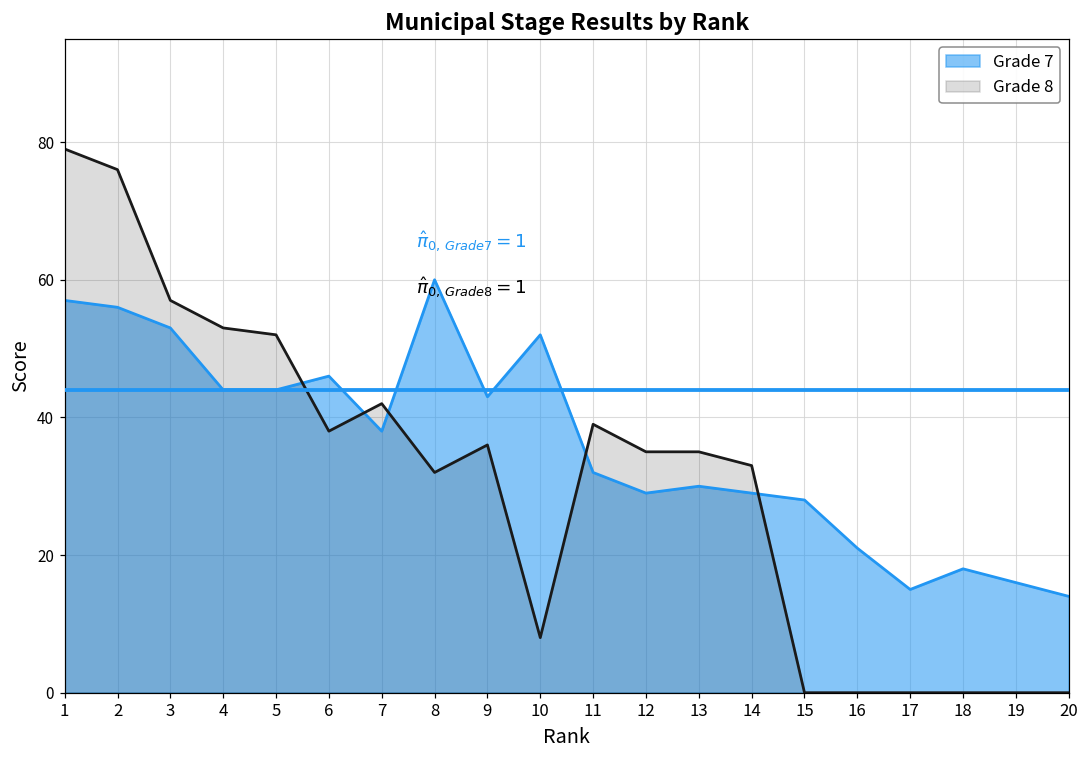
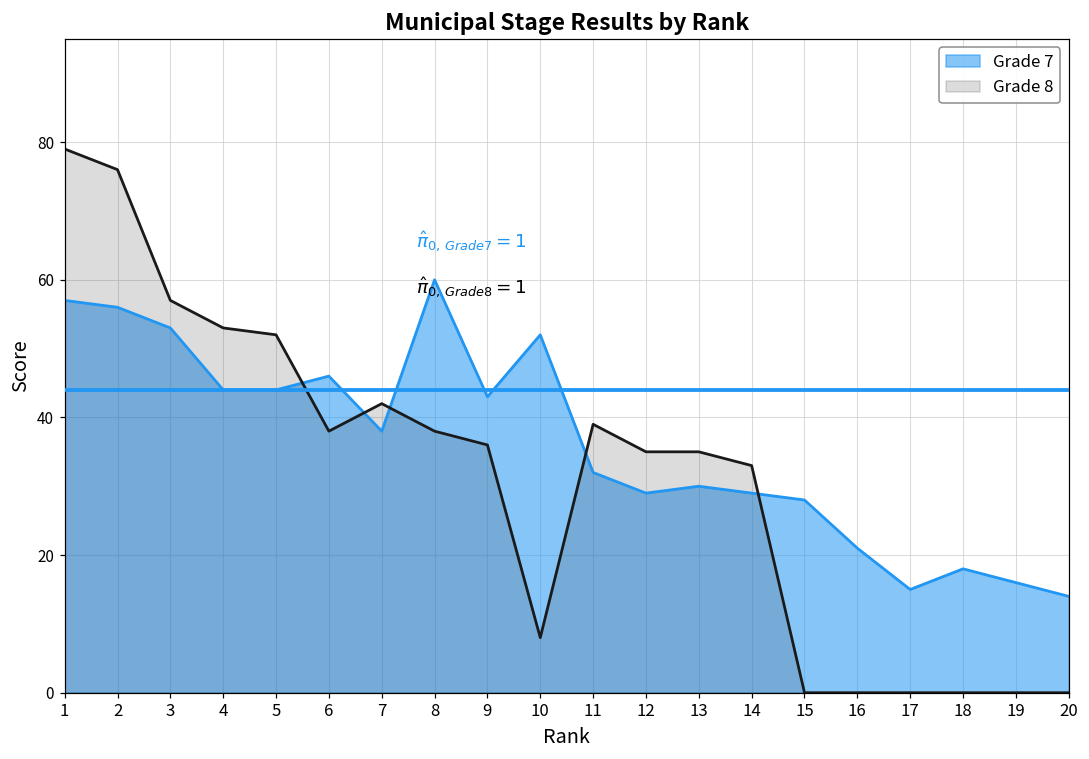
Grade 8, 8: 32 -> 38
